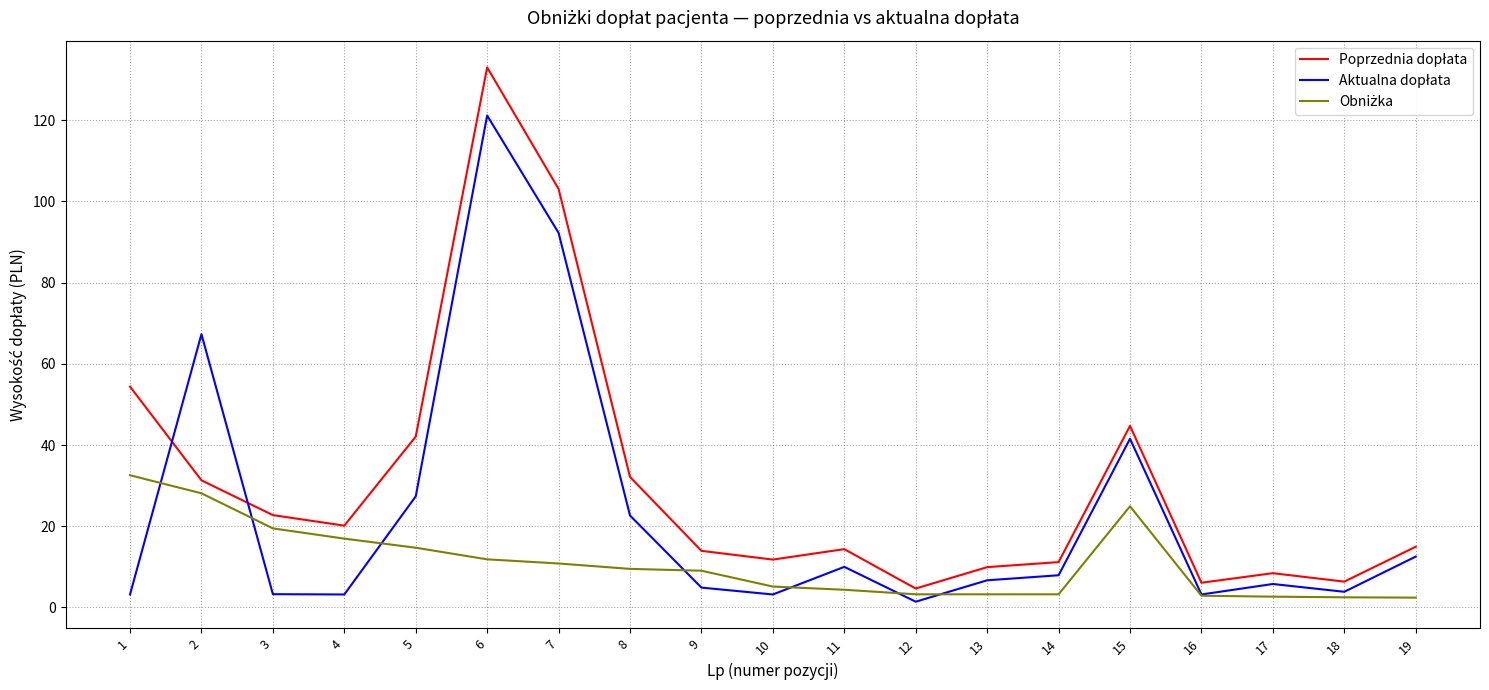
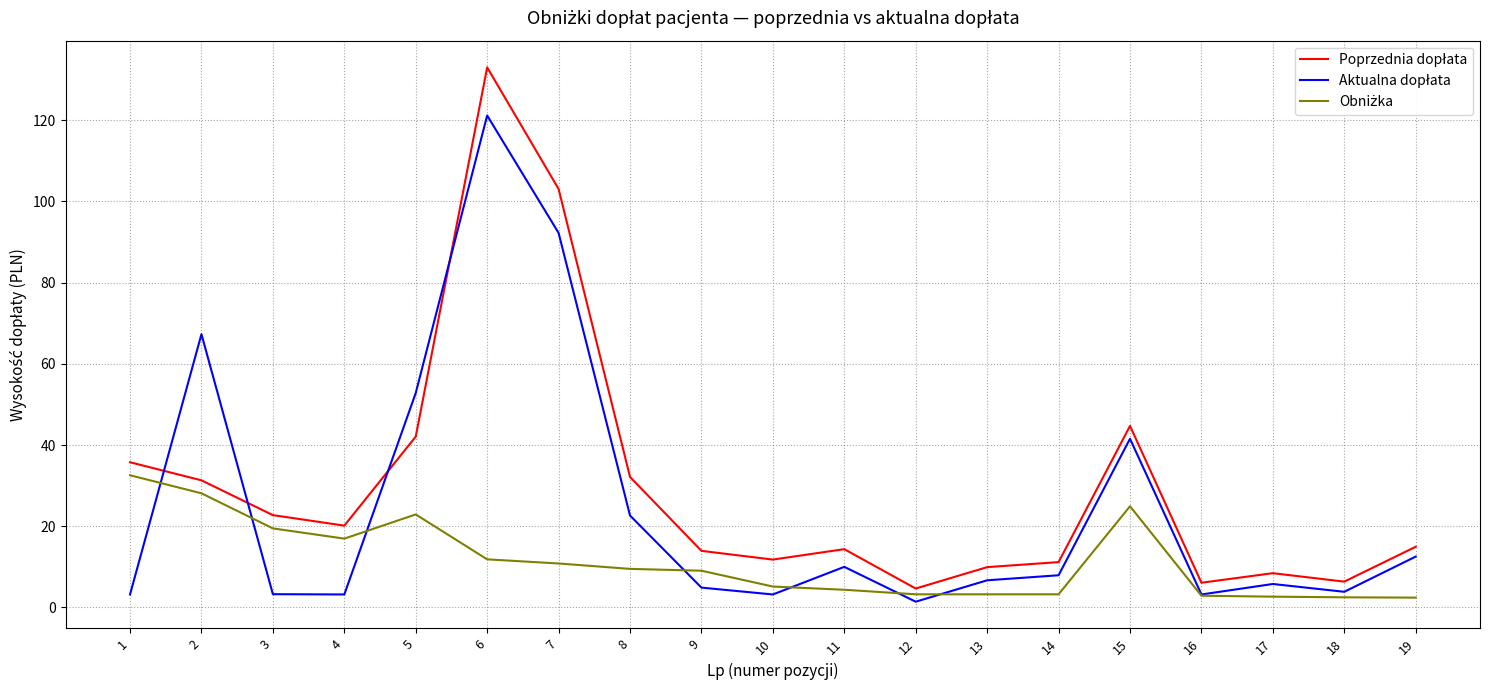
Poprzednia dopłata, 1: 54 -> 36
Aktualna dopłata, 5: 27 -> 53
Obniżka, 5: 15 -> 23
